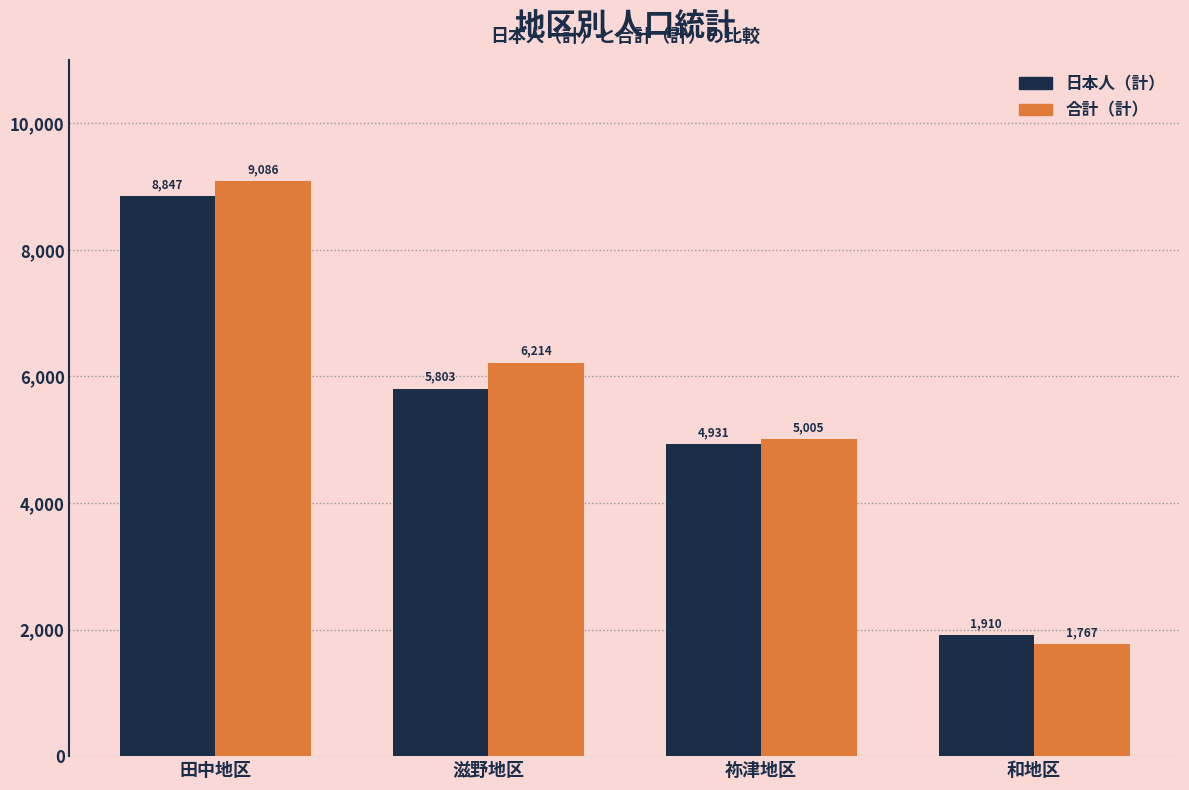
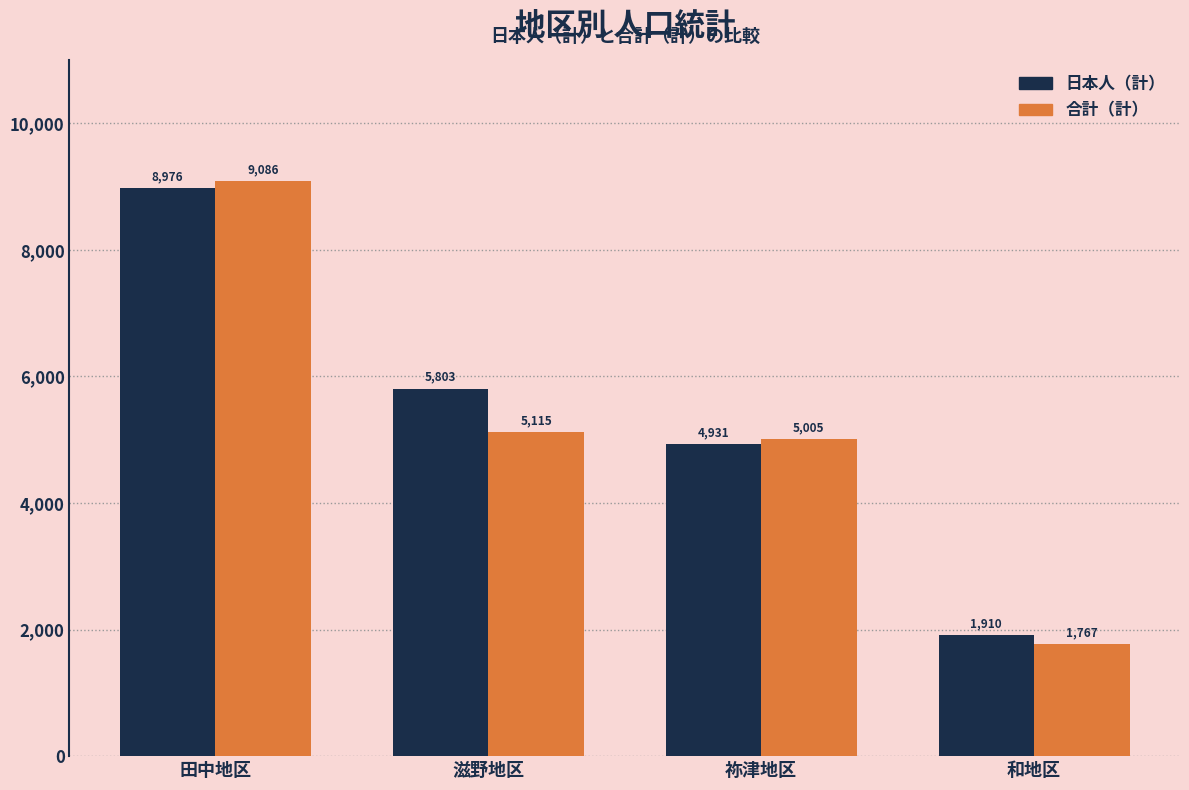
日本人（計）, 田中地区: 8,847 -> 8,976
合計（計）, 滋野地区: 6,214 -> 5,115
